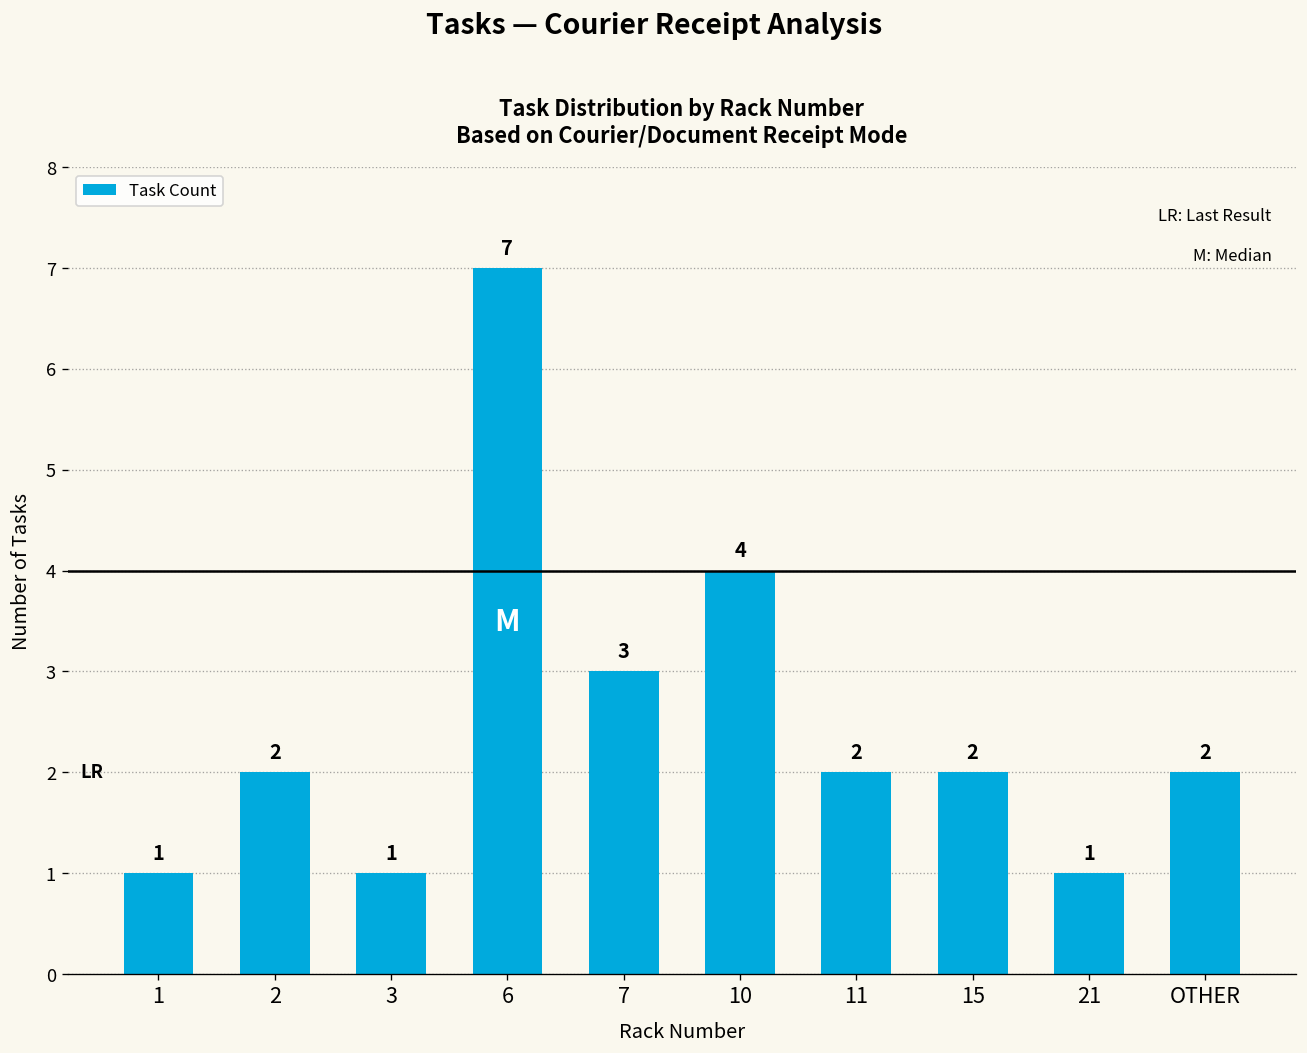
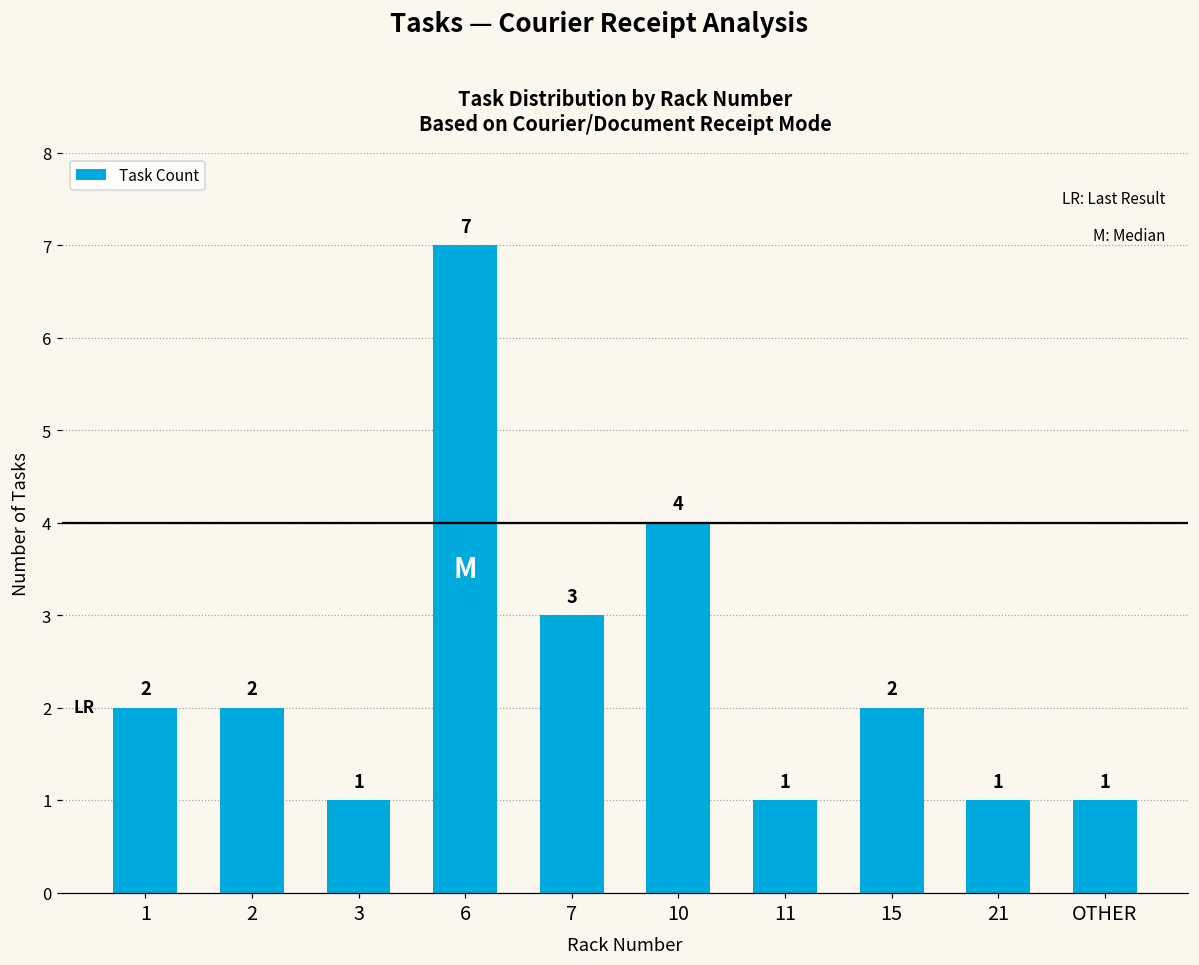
1: 1 -> 2
11: 2 -> 1
OTHER: 2 -> 1
